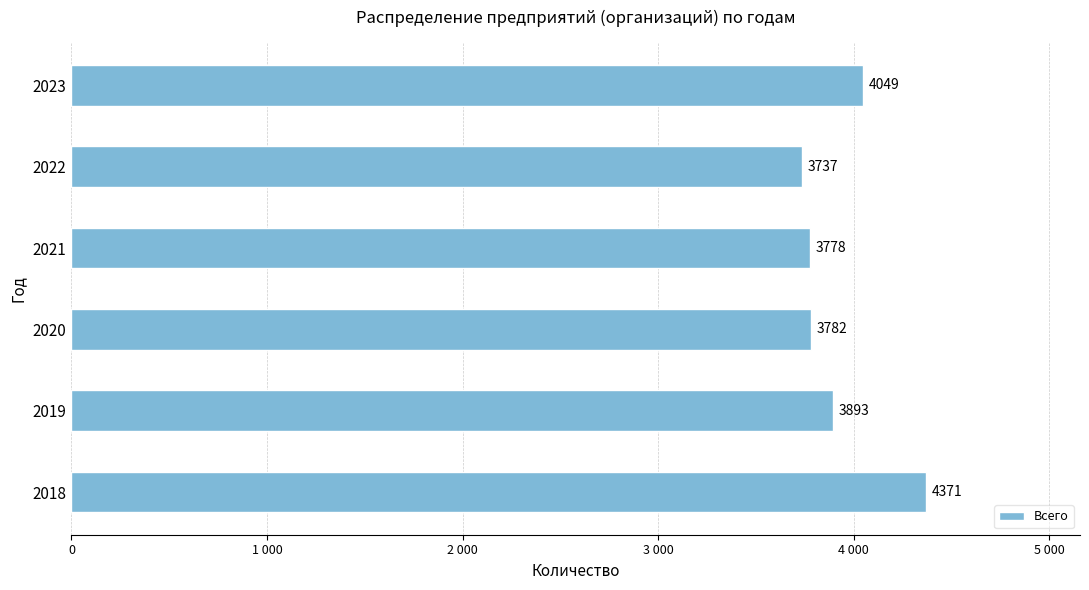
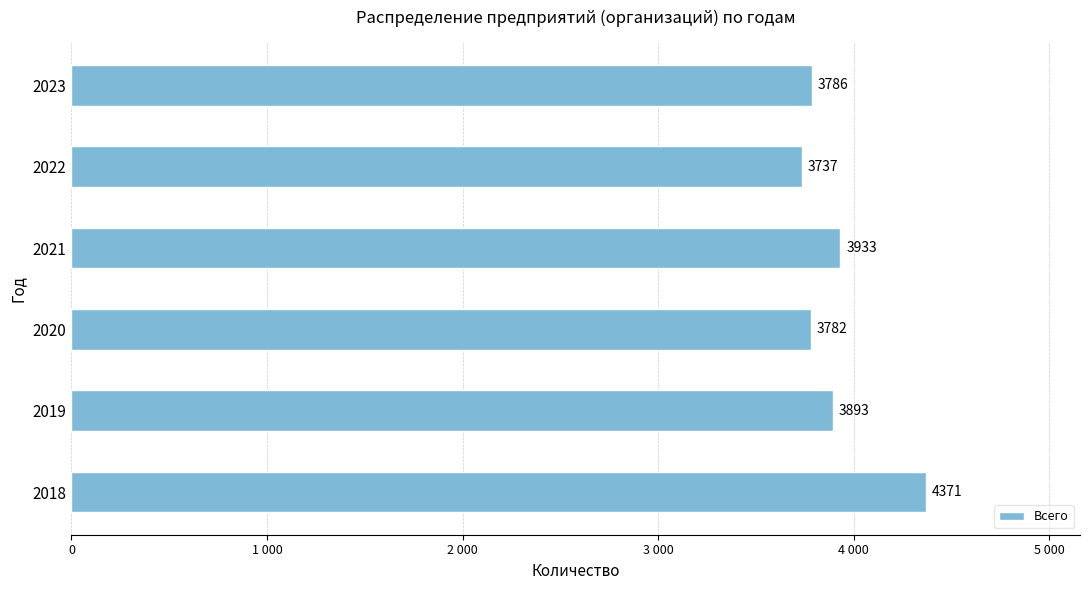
2023: 4049 -> 3786
2021: 3778 -> 3933
